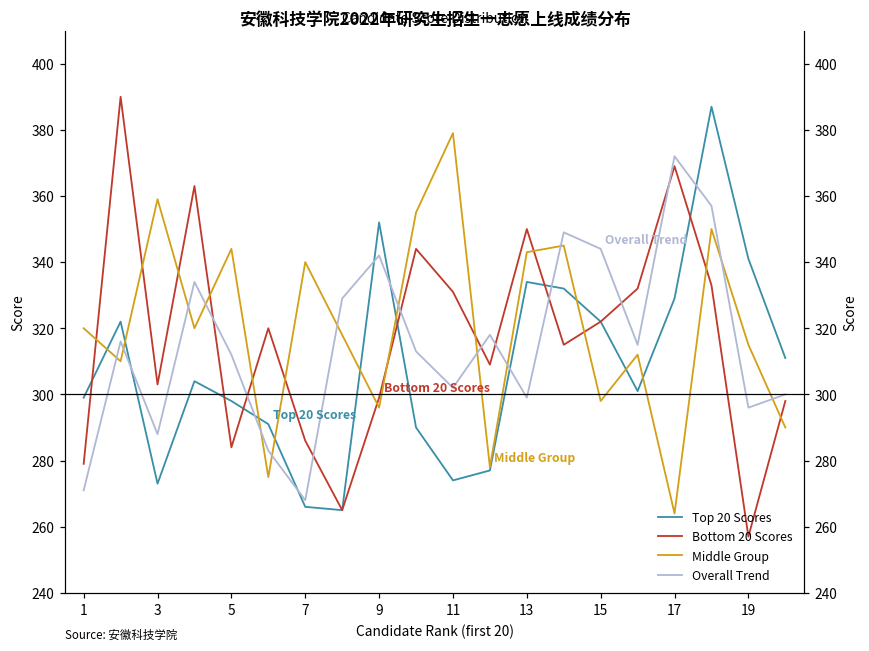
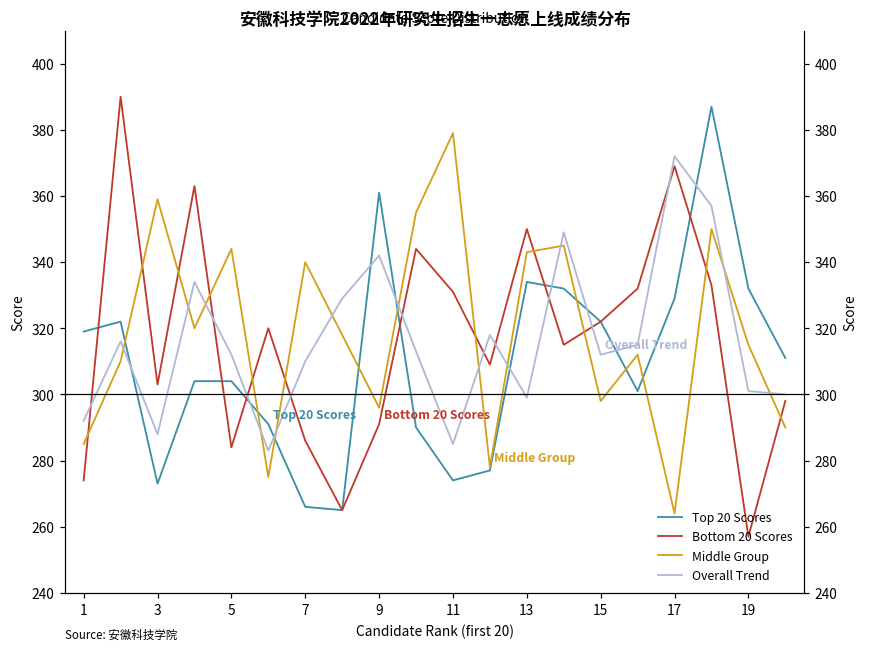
Top 20 Scores, 1: 299 -> 319
Bottom 20 Scores, 1: 279 -> 274
Middle Group, 1: 320 -> 285
Overall Trend, 1: 271 -> 292
Top 20 Scores, 5: 298 -> 304
Overall Trend, 7: 268 -> 310
Top 20 Scores, 9: 352 -> 361
Bottom 20 Scores, 9: 299 -> 291
Overall Trend, 11: 302 -> 285
Overall Trend, 15: 344 -> 312
Top 20 Scores, 19: 341 -> 332
Overall Trend, 19: 296 -> 301
